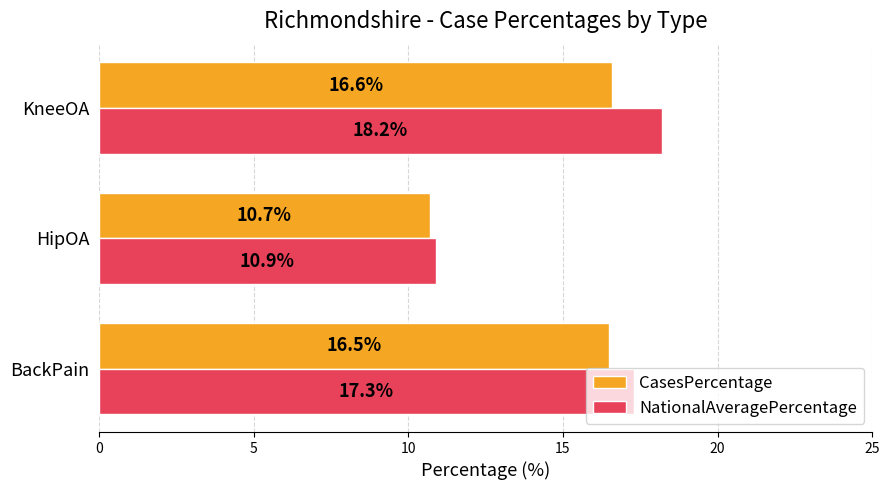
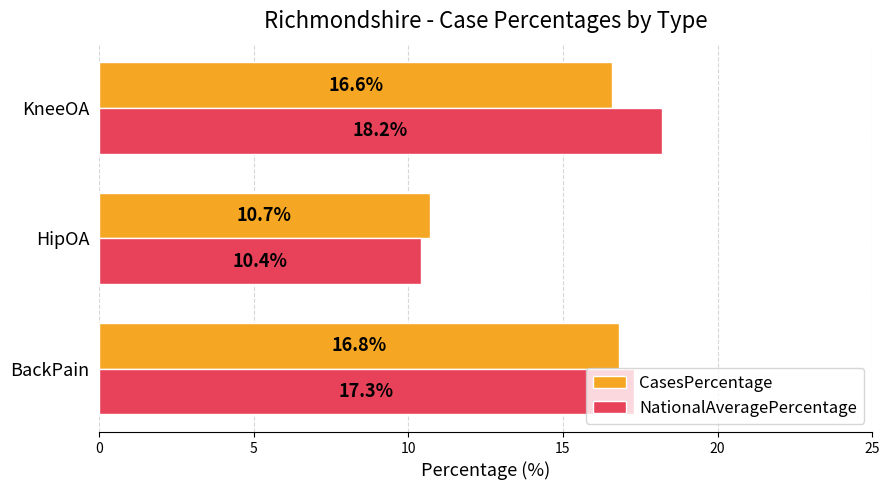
NationalAveragePercentage, HipOA: 10.9% -> 10.4%
CasesPercentage, BackPain: 16.5% -> 16.8%
